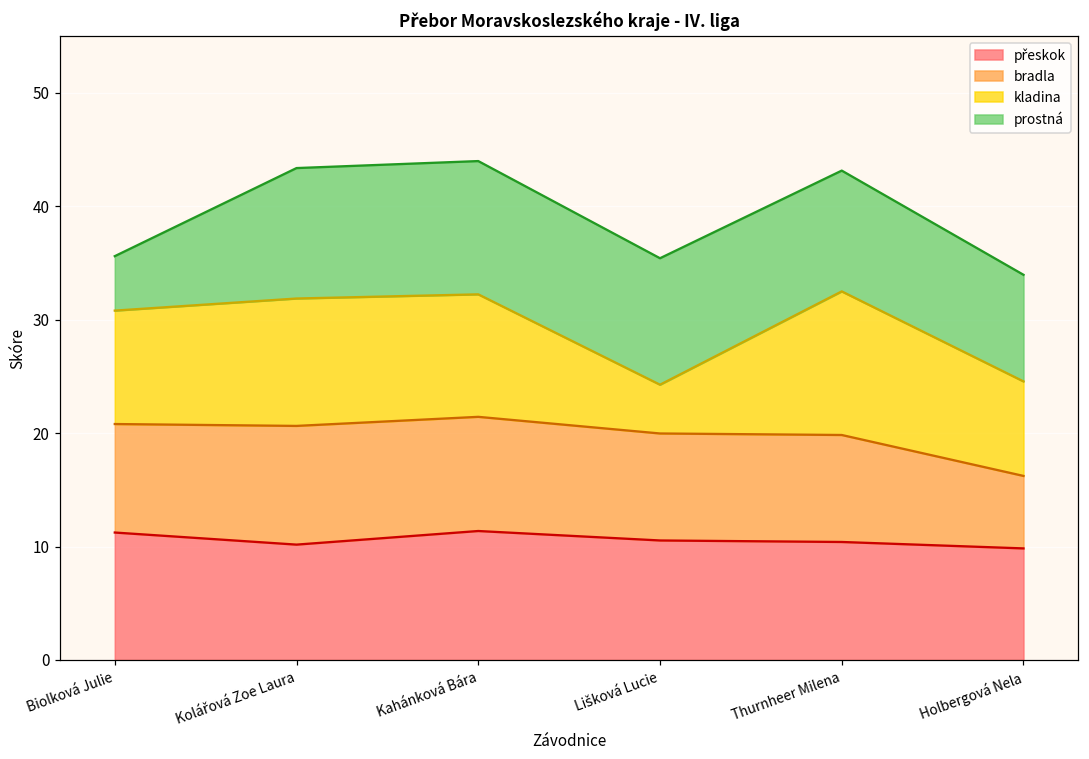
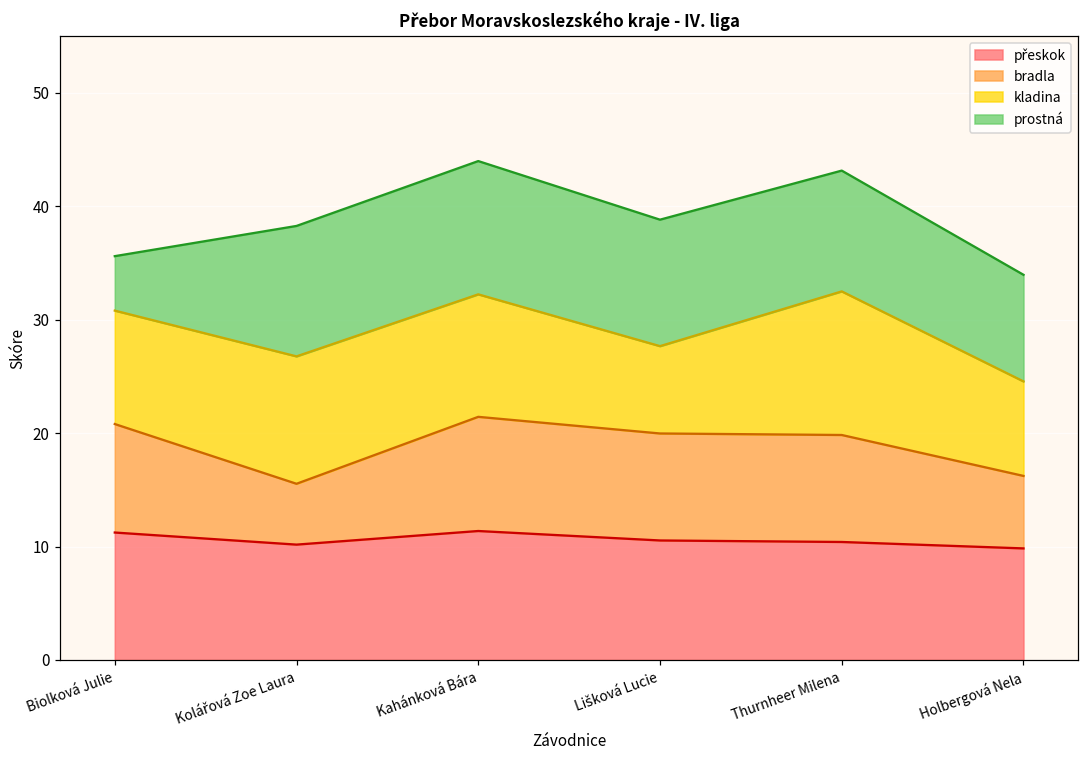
bradla, Kolářová Zoe Laura: 10.5 -> 5.4
kladina, Lišková Lucie: 4.3 -> 7.7
